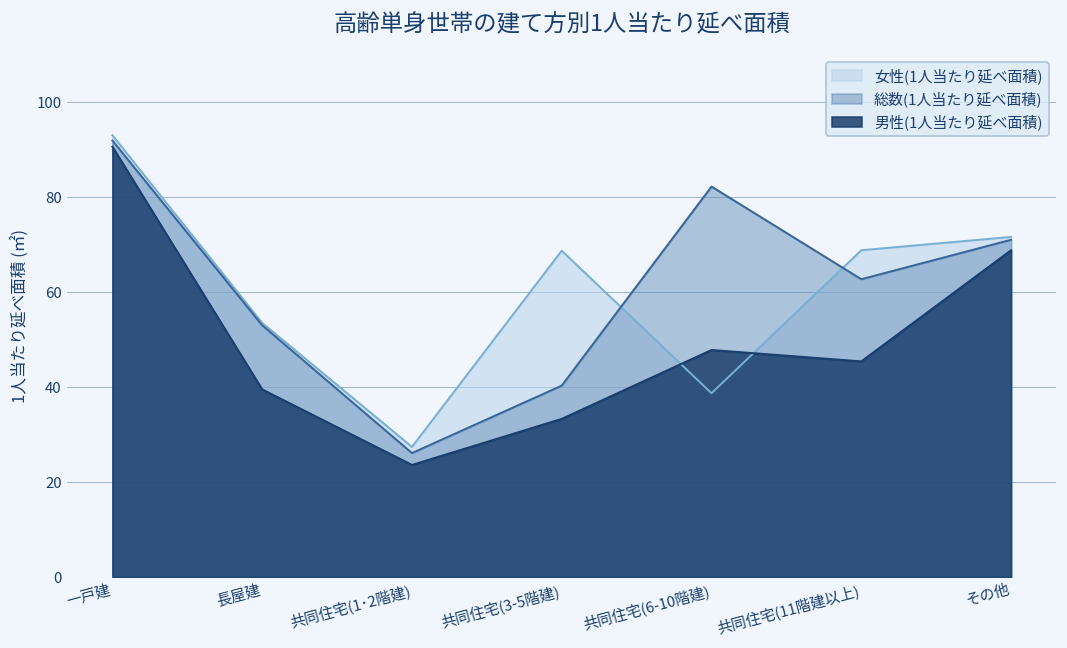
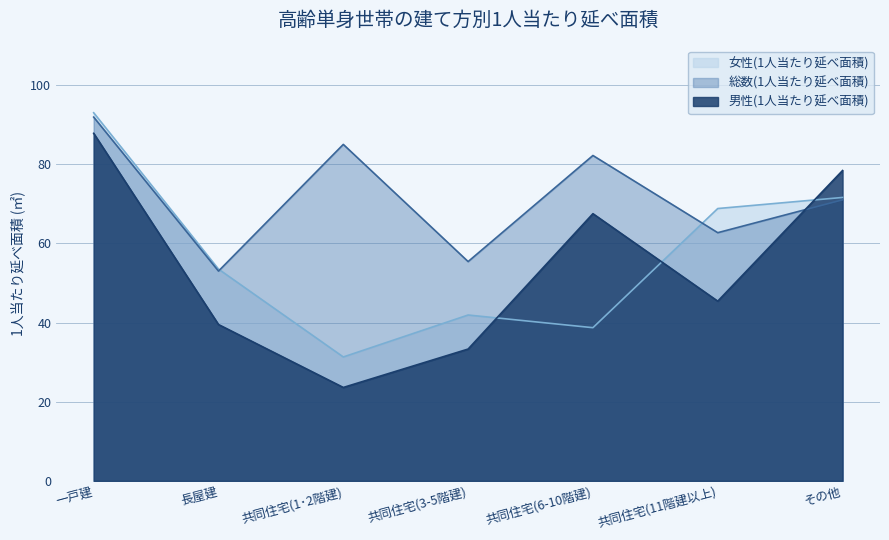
男性(1人当たり延べ面積), 一戸建: 91 -> 88
女性(1人当たり延べ面積), 共同住宅(1･2階建): 27 -> 31
総数(1人当たり延べ面積), 共同住宅(1･2階建): 26 -> 85
女性(1人当たり延べ面積), 共同住宅(3-5階建): 69 -> 42
総数(1人当たり延べ面積), 共同住宅(3-5階建): 40 -> 55
男性(1人当たり延べ面積), 共同住宅(6-10階建): 48 -> 68
男性(1人当たり延べ面積), その他: 69 -> 78
